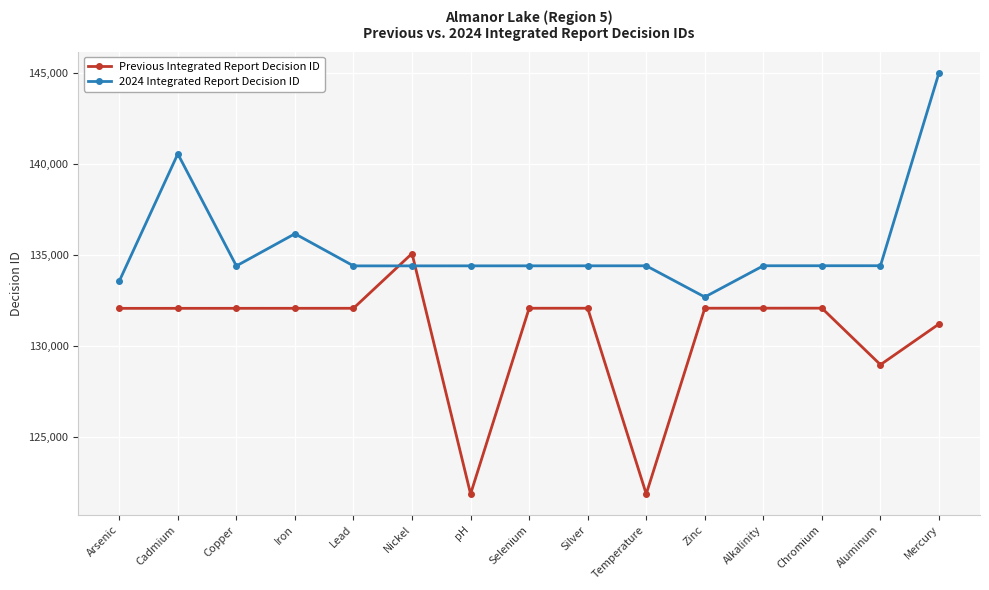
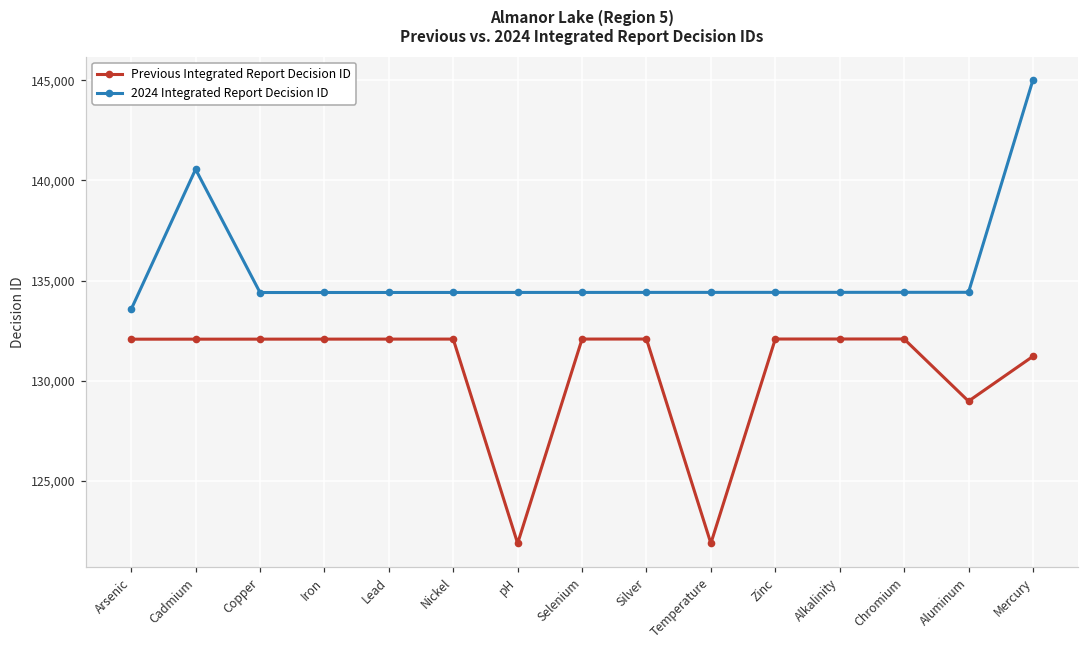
2024 Integrated Report Decision ID, Iron: 136,200 -> 134,400
Previous Integrated Report Decision ID, Nickel: 135,100 -> 132,100
2024 Integrated Report Decision ID, Zinc: 132,700 -> 134,400
